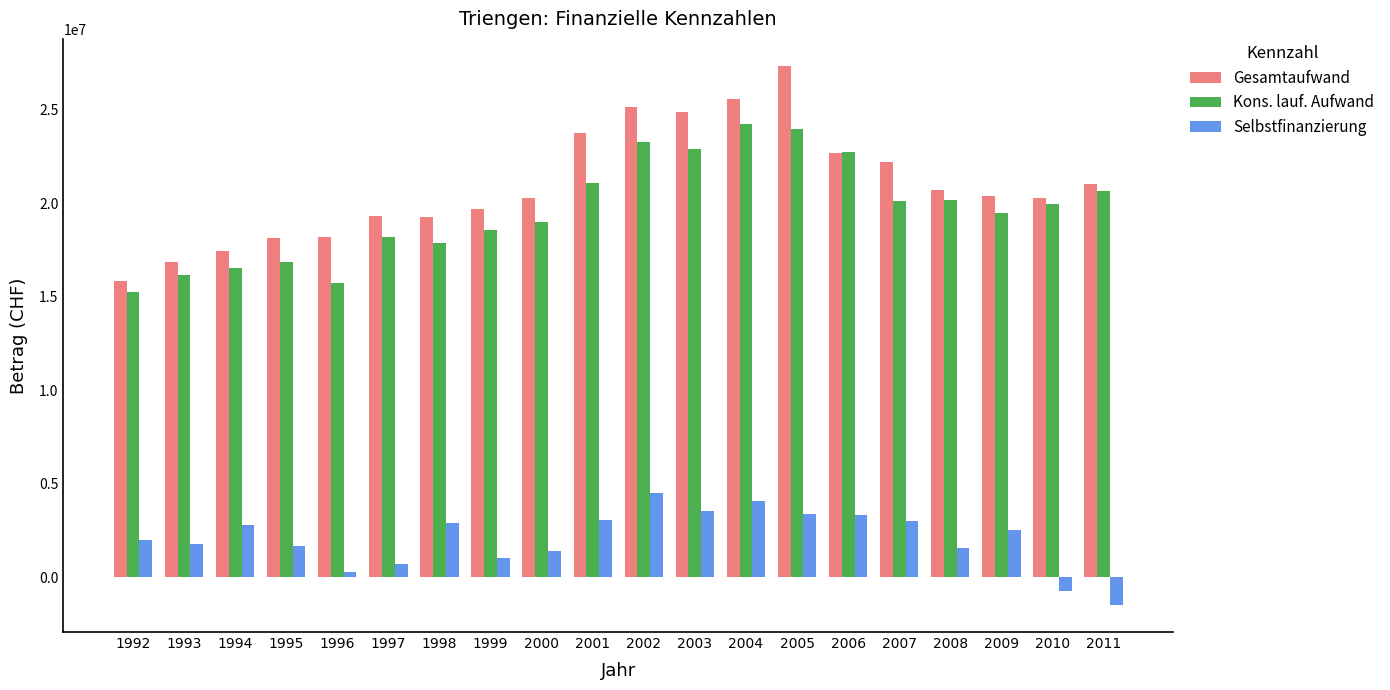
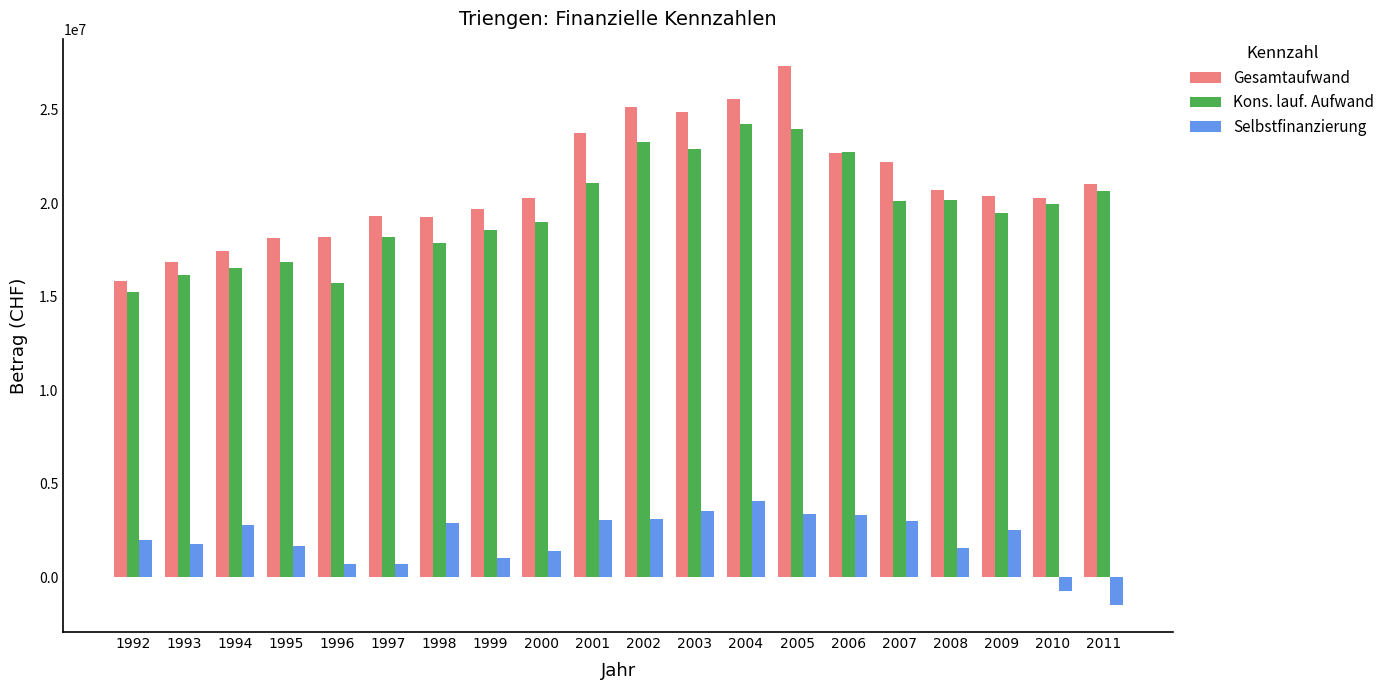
Selbstfinanzierung, 1996: 300000 -> 700000
Selbstfinanzierung, 2002: 4500000 -> 3100000
